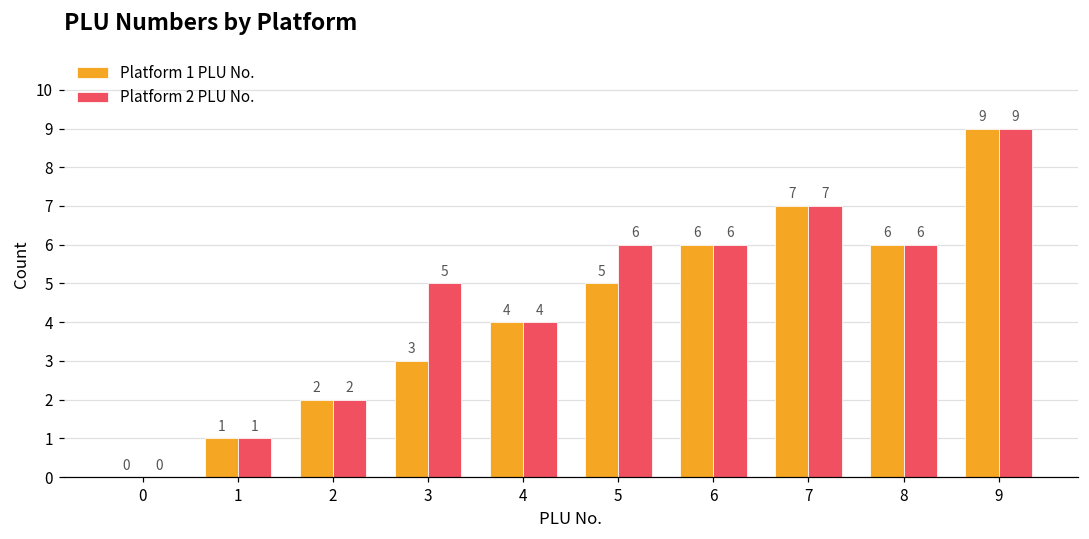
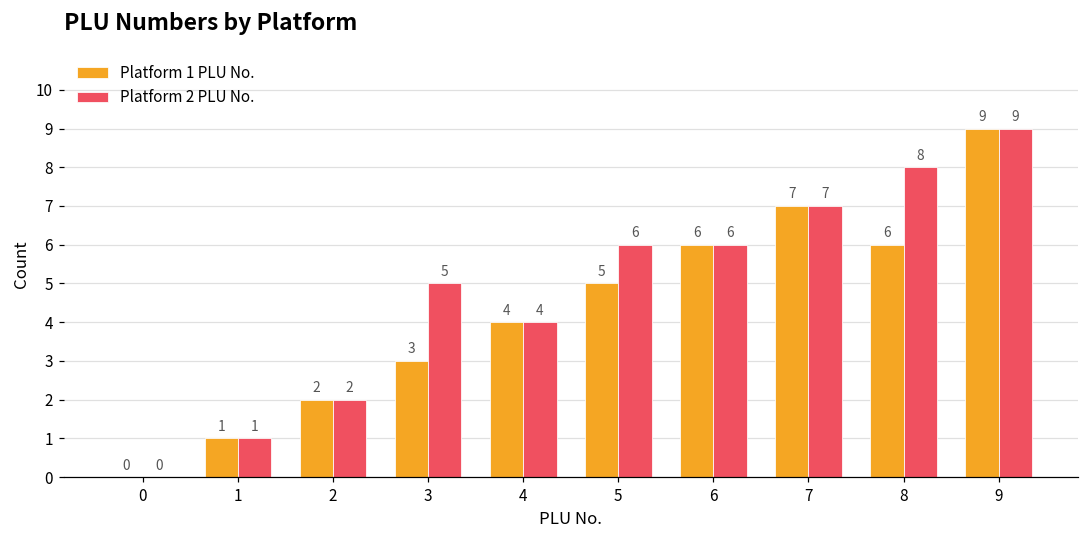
Platform 2 PLU No., 8: 6 -> 8
